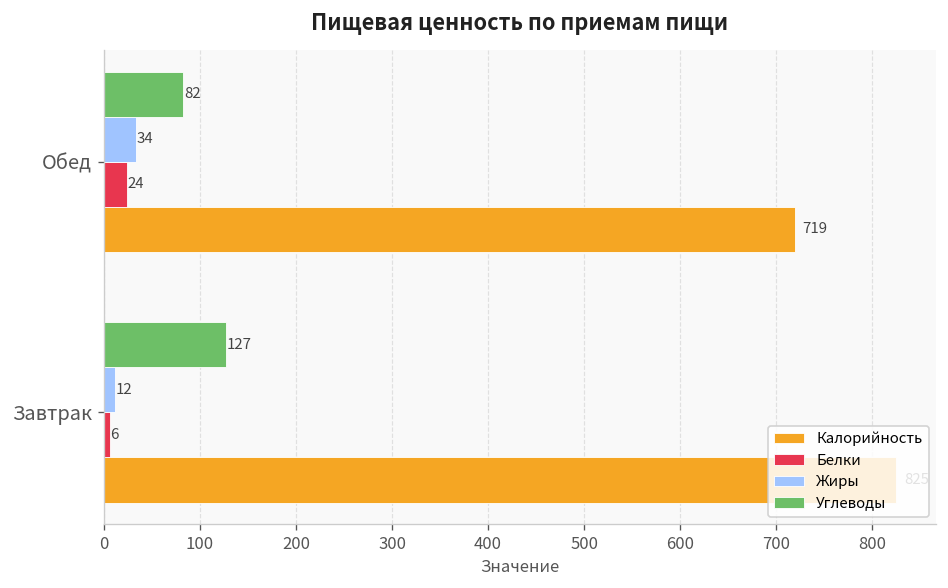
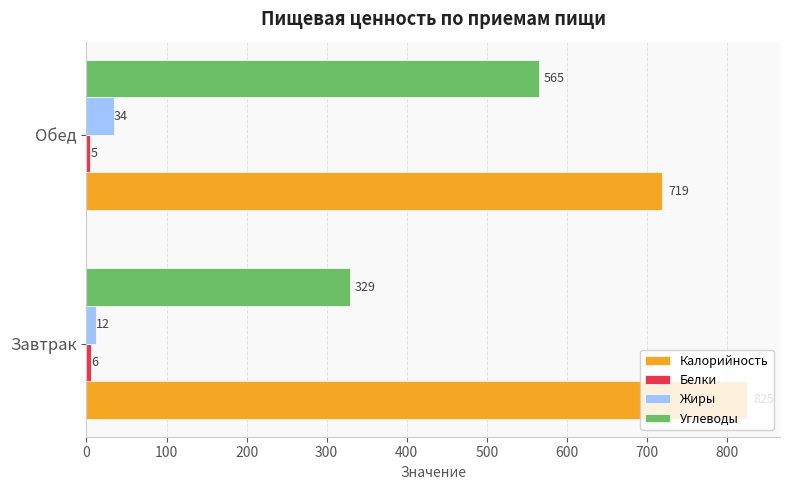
Углеводы, Обед: 82 -> 565
Белки, Обед: 24 -> 5
Углеводы, Завтрак: 127 -> 329
